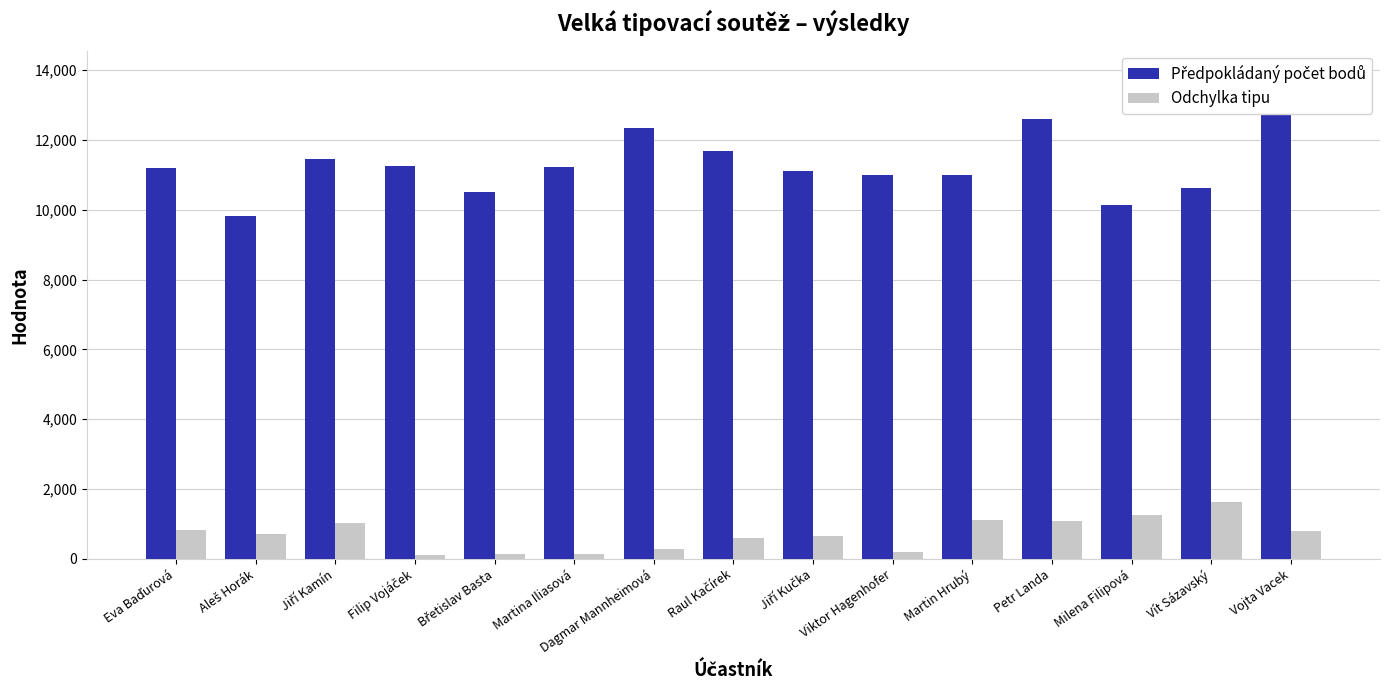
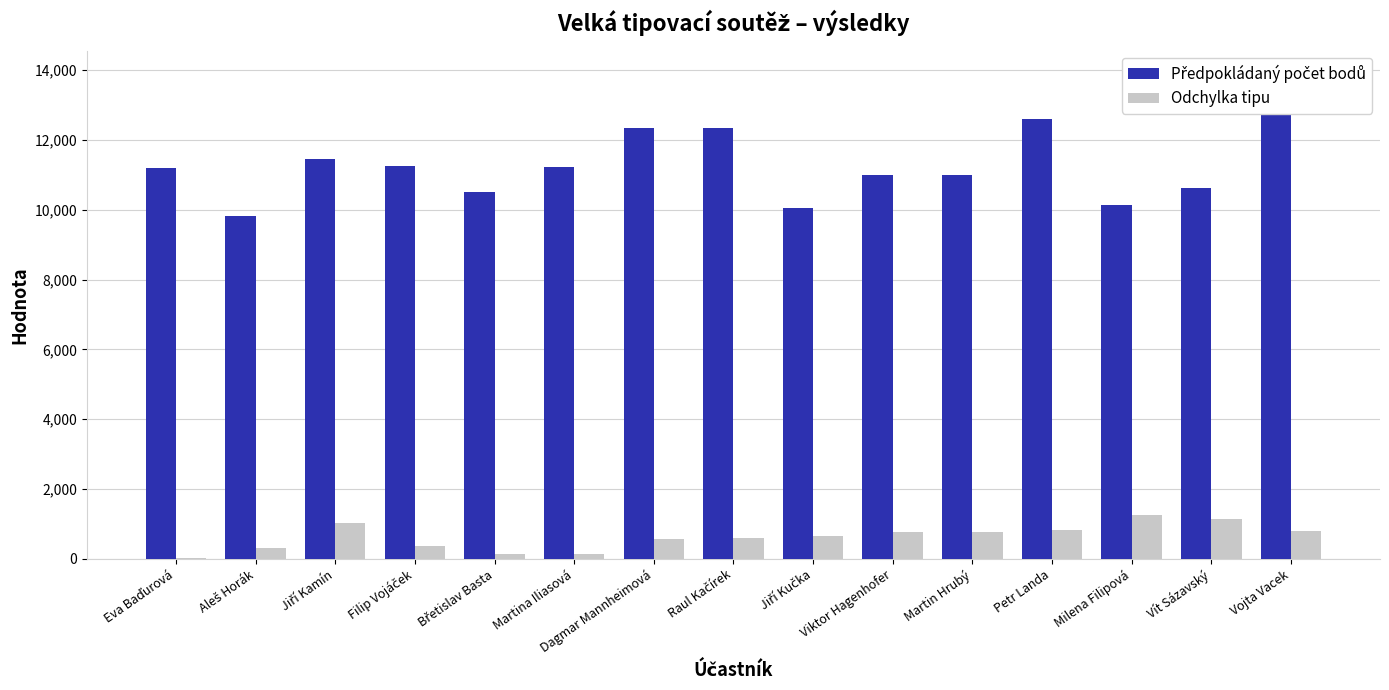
Odchylka tipu, Eva Baďurová: 800 -> 0
Odchylka tipu, Aleš Horák: 700 -> 300
Odchylka tipu, Filip Vojáček: 100 -> 400
Odchylka tipu, Dagmar Mannheimová: 300 -> 600
Předpokládaný počet bodů, Raul Kačírek: 11,700 -> 12,300
Předpokládaný počet bodů, Jiří Kučka: 11,100 -> 10,000
Odchylka tipu, Viktor Hagenhofer: 200 -> 800
Odchylka tipu, Martin Hrubý: 1,100 -> 800
Odchylka tipu, Petr Landa: 1,100 -> 800
Odchylka tipu, Vít Sázavský: 1,600 -> 1,100
